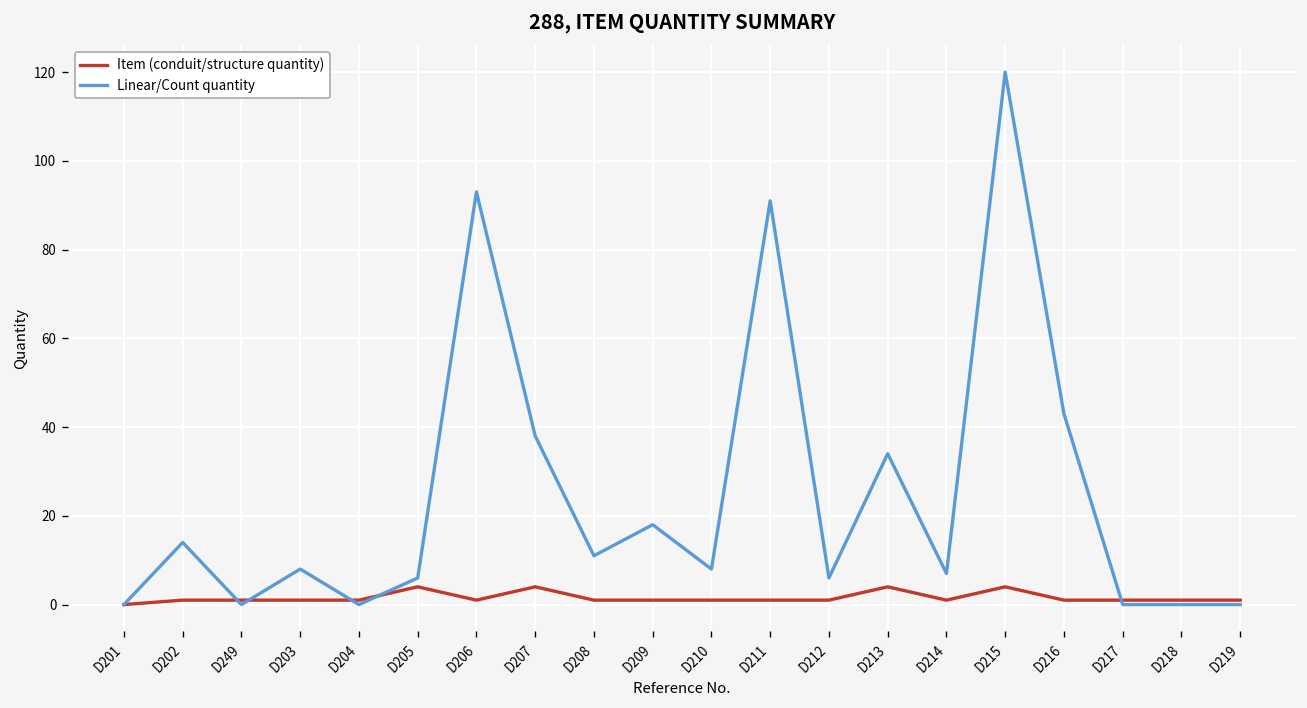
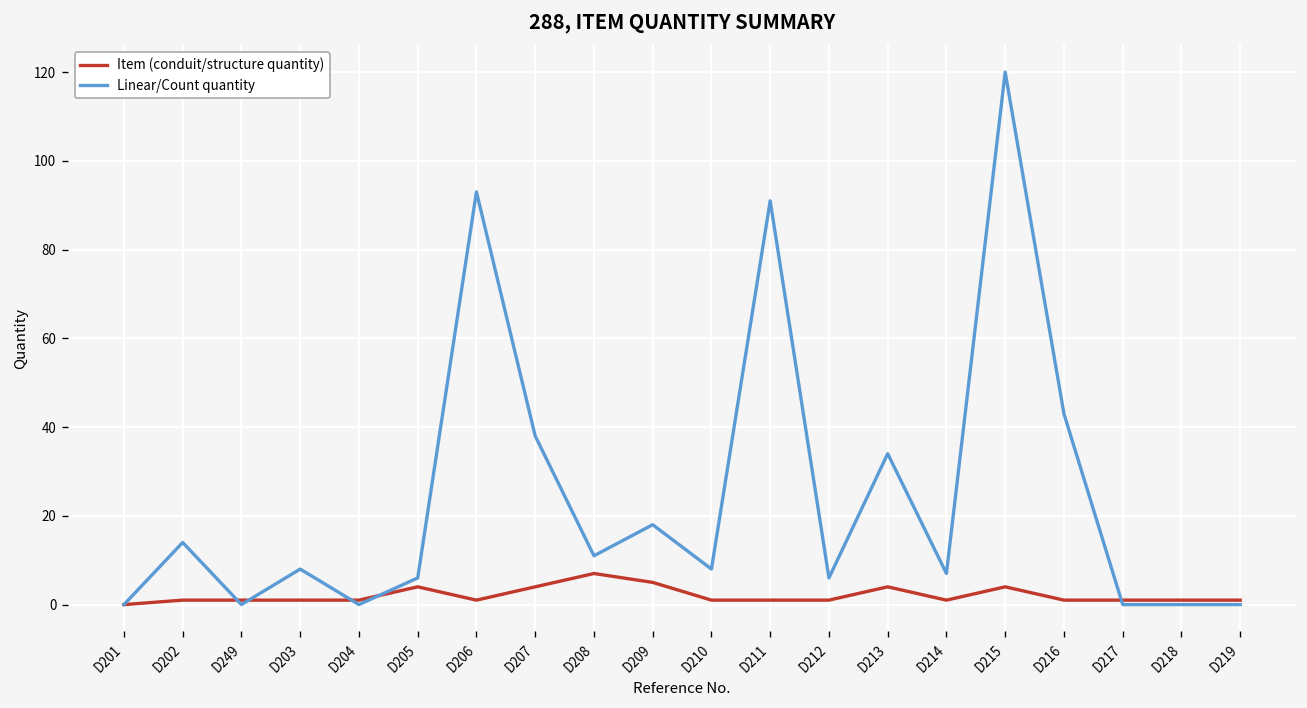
Item (conduit/structure quantity), D208: 1 -> 7
Item (conduit/structure quantity), D209: 1 -> 5
